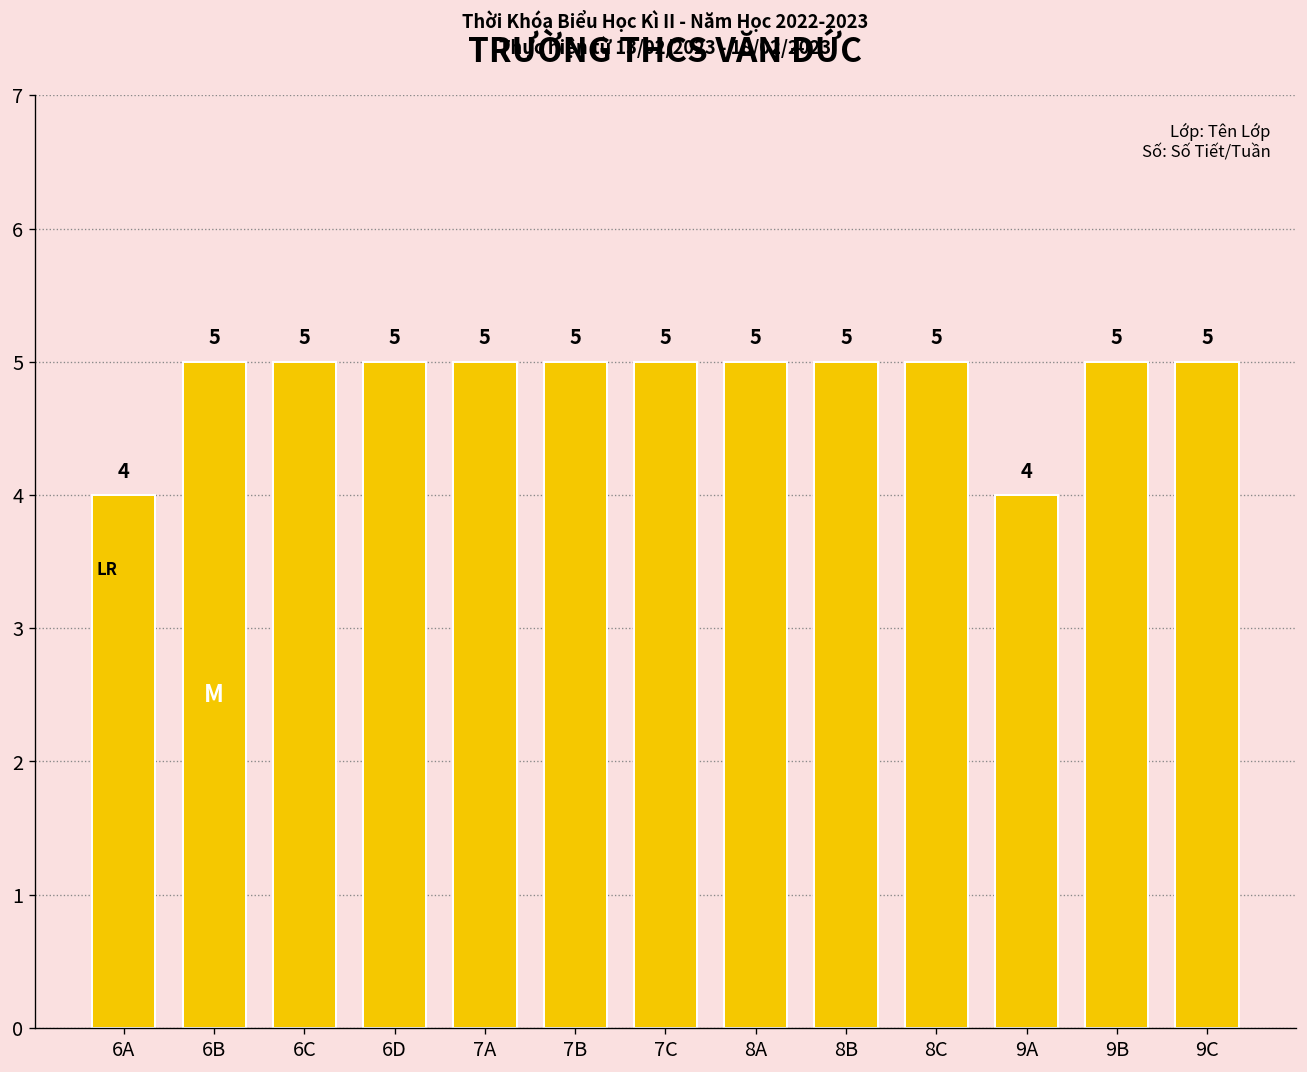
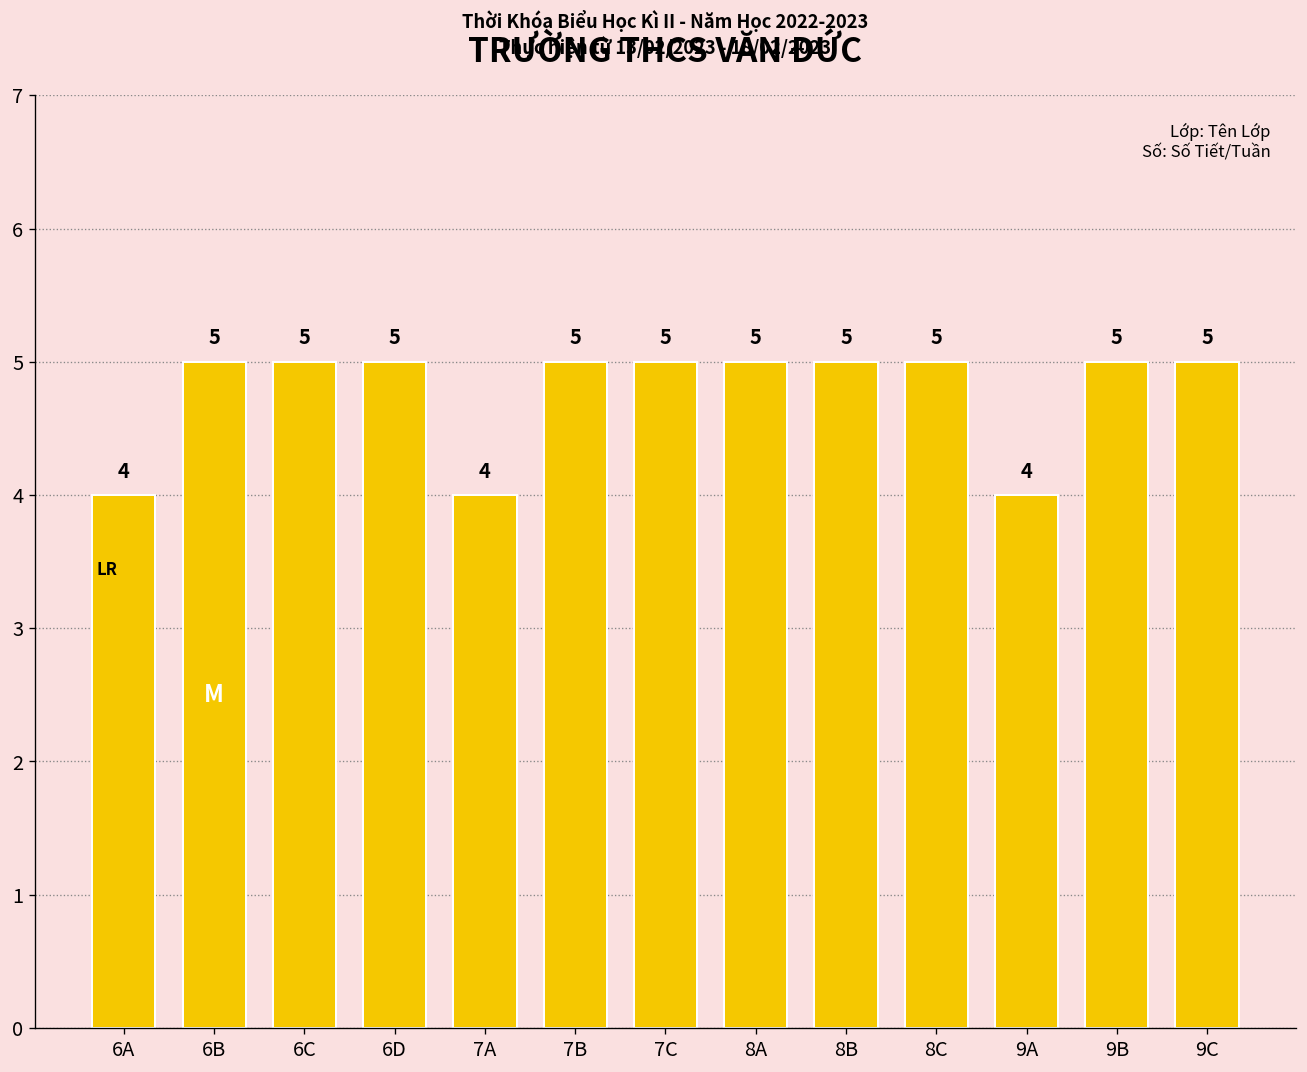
7A: 5 -> 4
